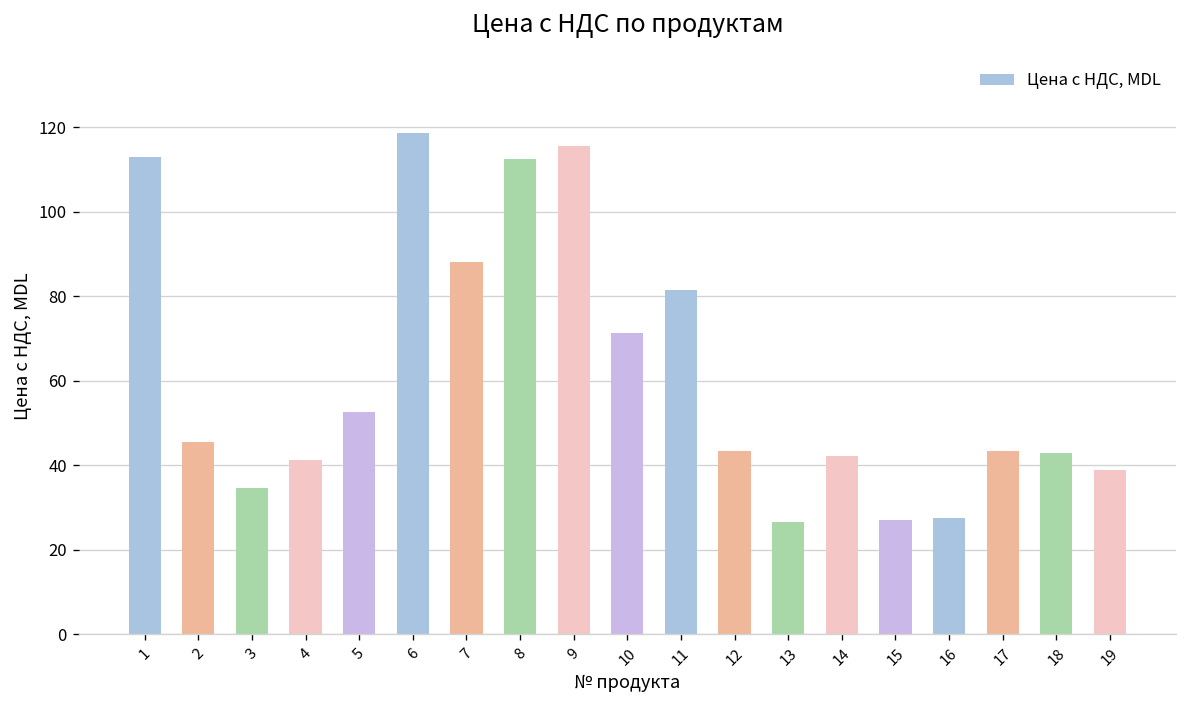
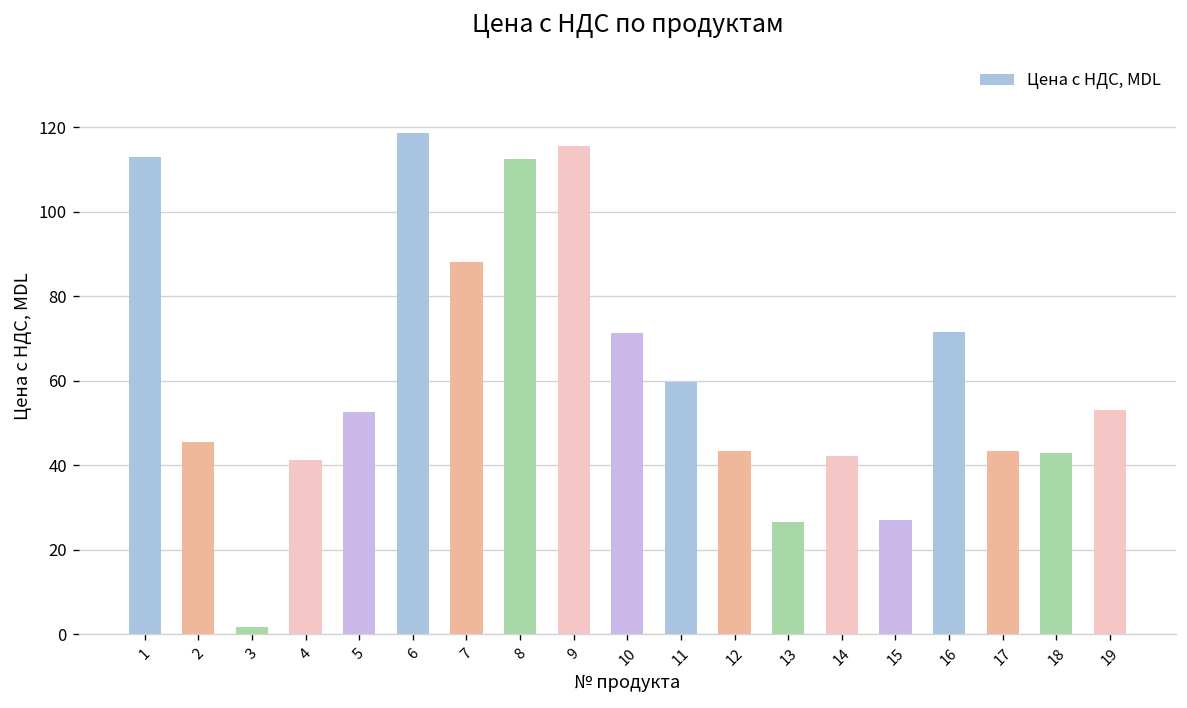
3: 35 -> 2
11: 81 -> 60
16: 28 -> 72
19: 39 -> 53
